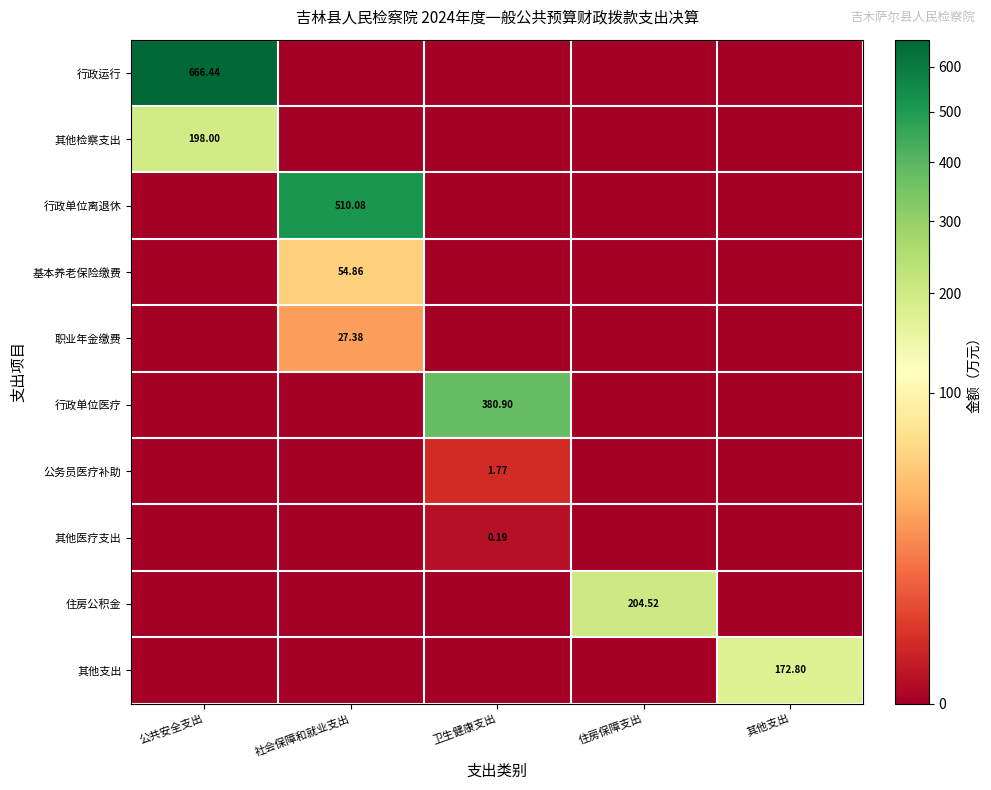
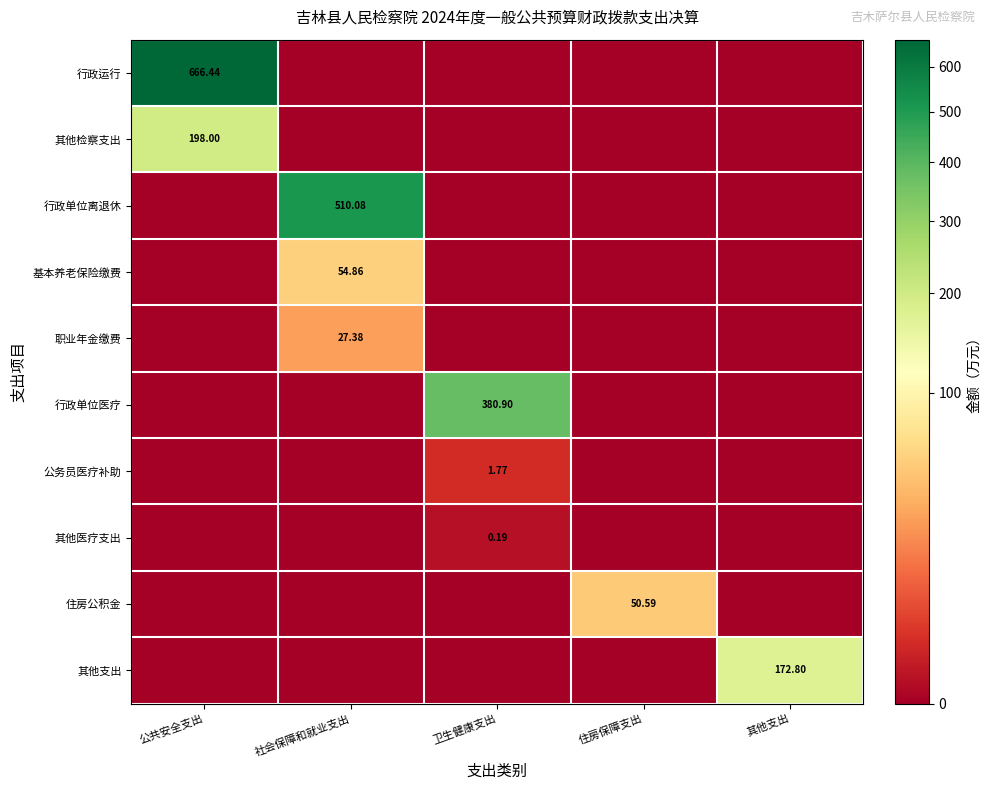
住房公积金, 住房保障支出: 204.52 -> 50.59
